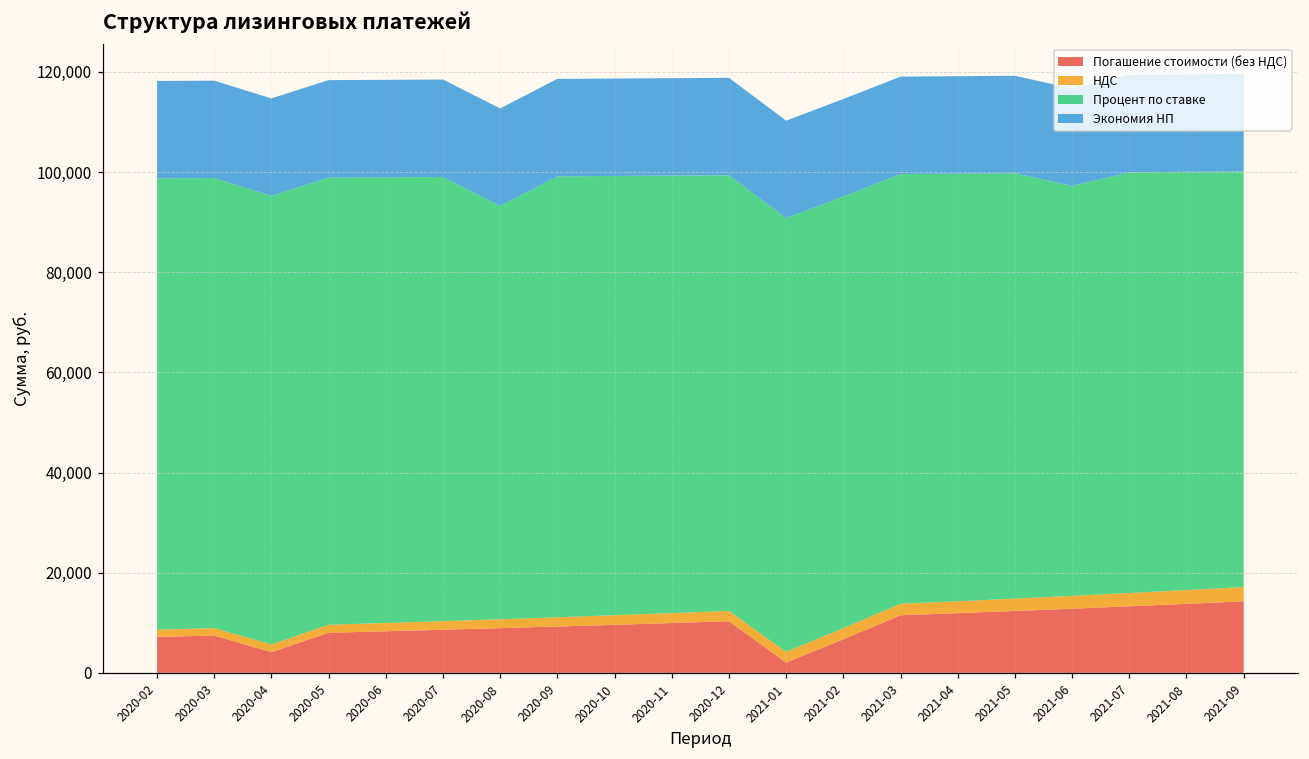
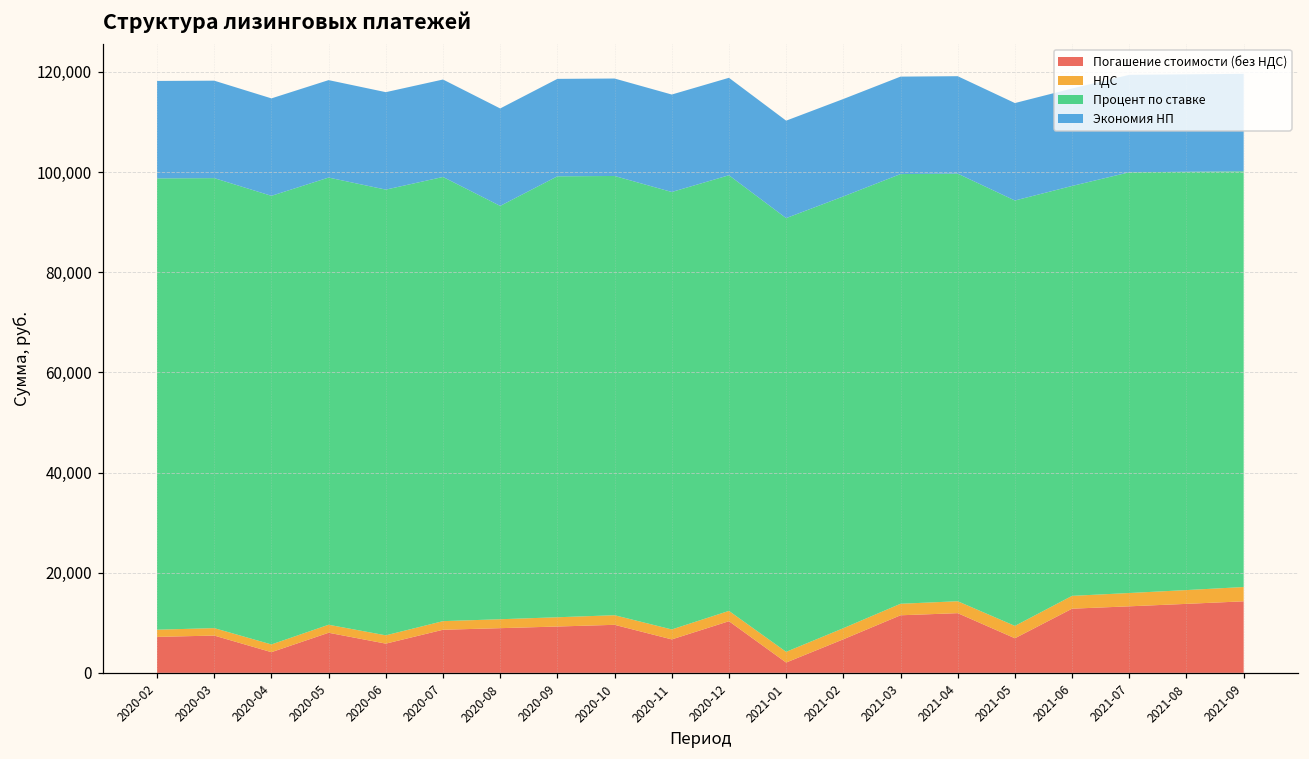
Погашение стоимости (без НДС), 2020-06: 8,000 -> 6,000
Погашение стоимости (без НДС), 2020-11: 10,000 -> 7,000
Погашение стоимости (без НДС), 2021-05: 12,000 -> 7,000
